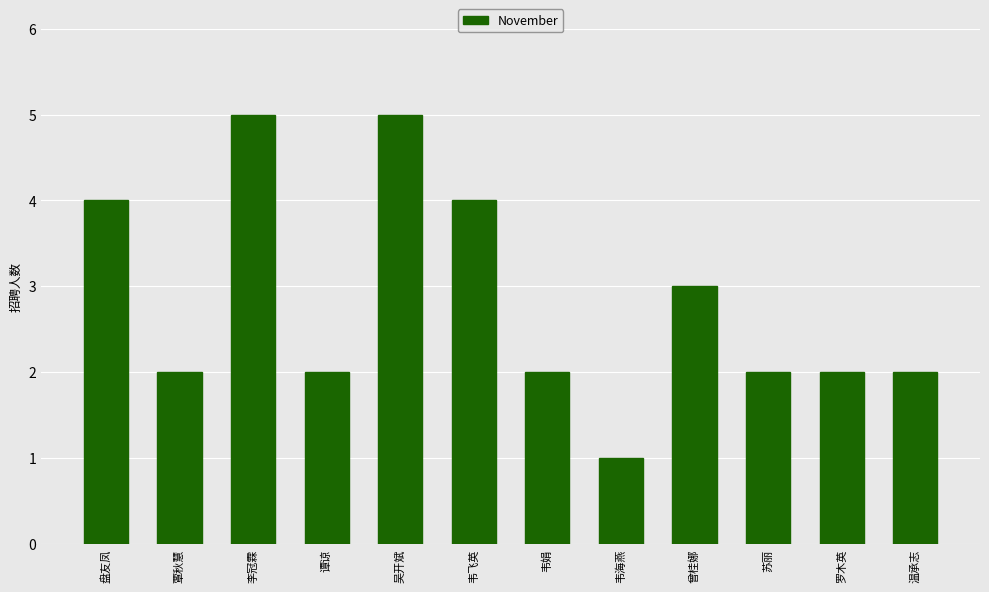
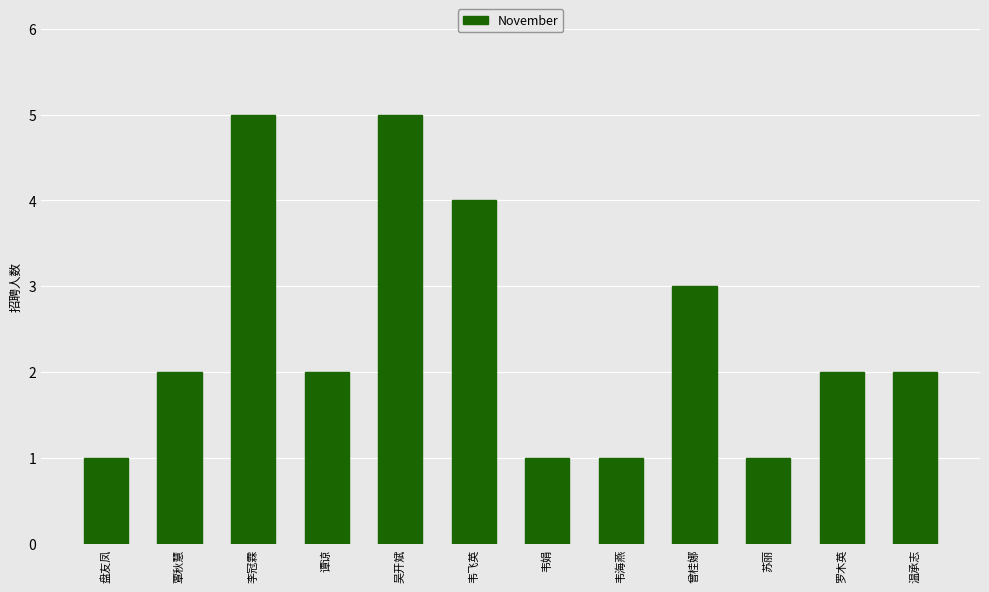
盘友凤: 4 -> 1
韦娟: 2 -> 1
苏丽: 2 -> 1
